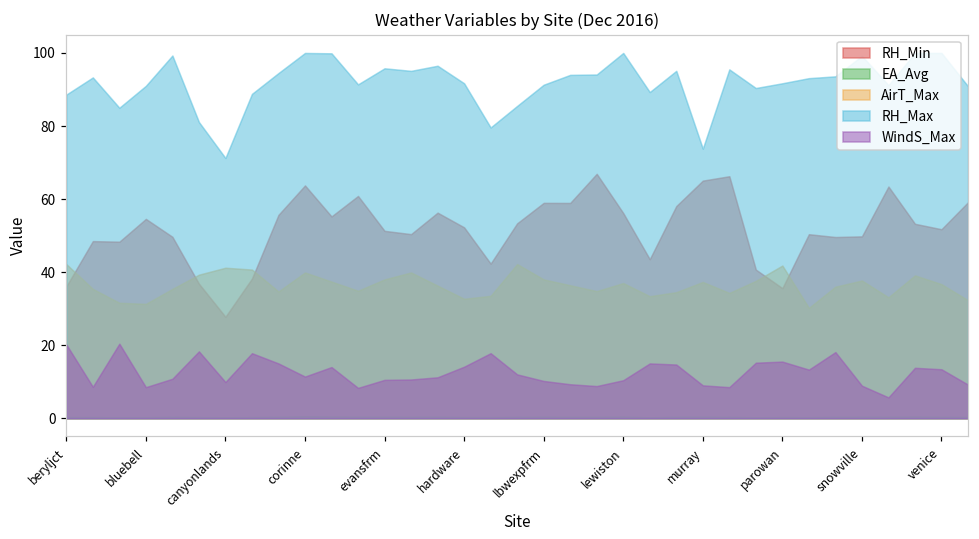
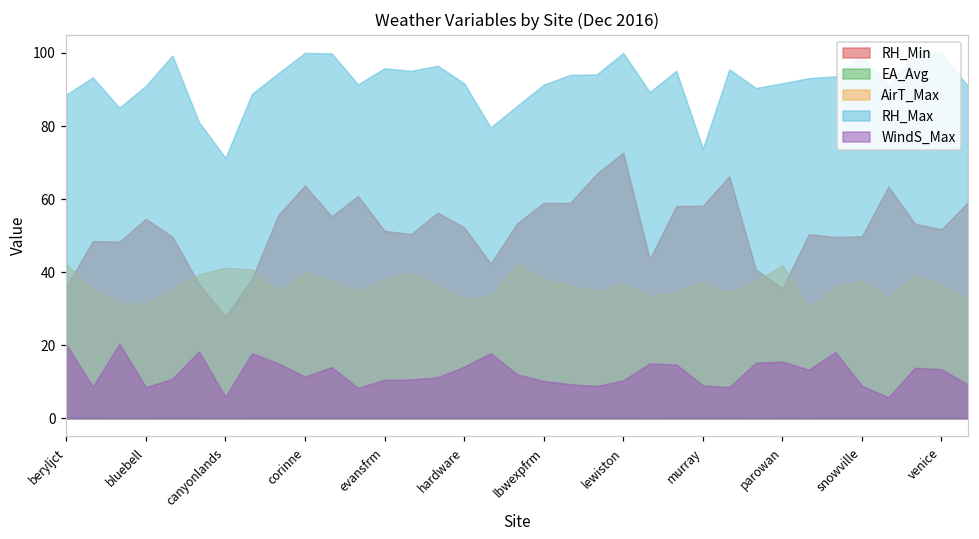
WindS_Max, canyonlands: 10 -> 6
RH_Min, lewiston: 56 -> 73
RH_Min, murray: 65 -> 58
